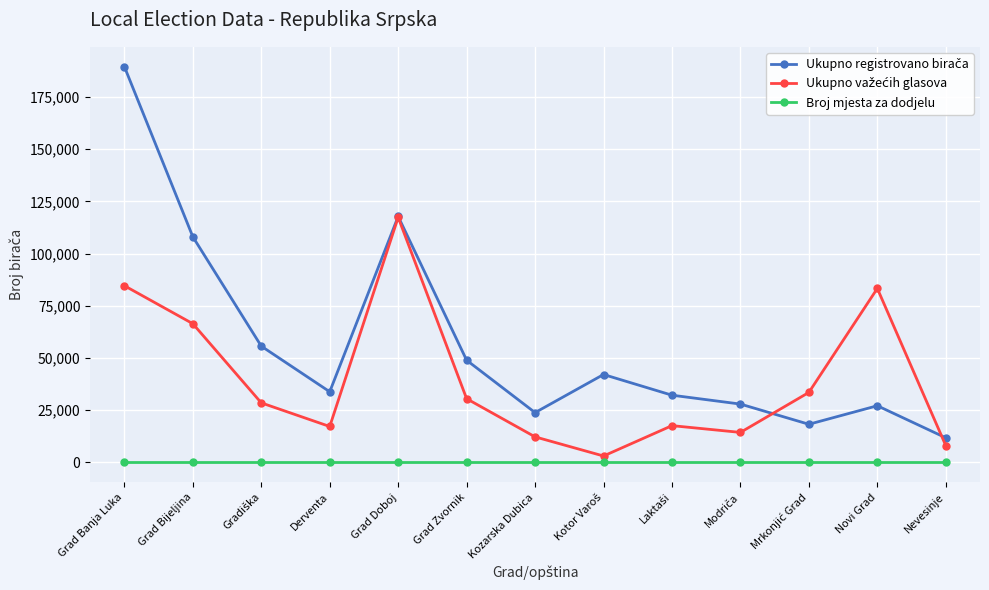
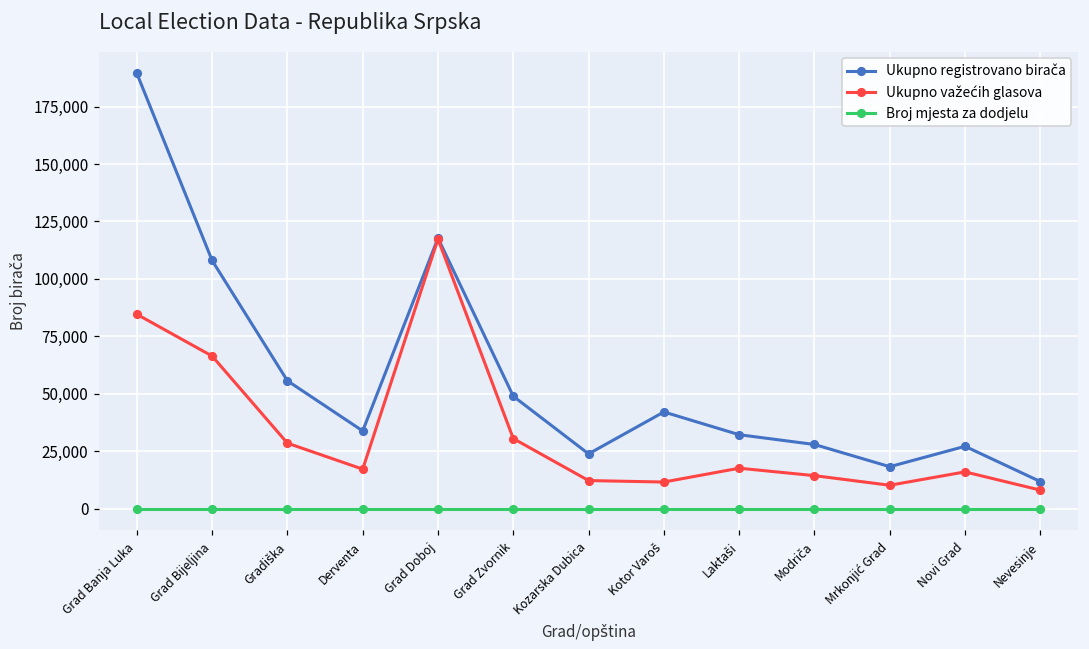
Ukupno važećih glasova, Kotor Varoš: 3,000 -> 12,000
Ukupno važećih glasova, Mrkonjić Grad: 34,000 -> 10,000
Ukupno važećih glasova, Novi Grad: 83,000 -> 16,000
